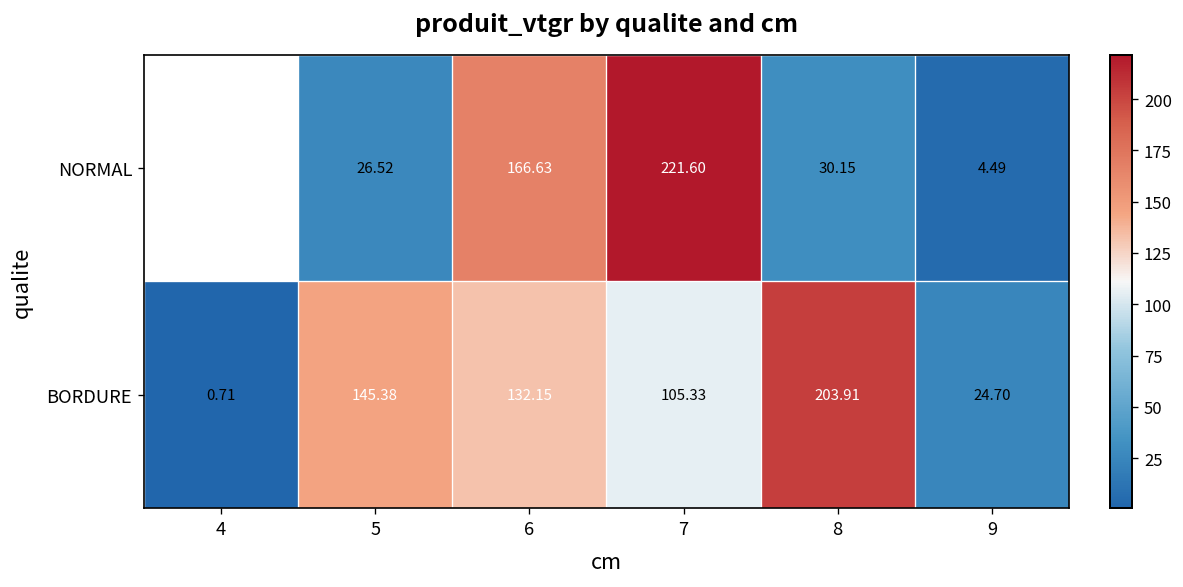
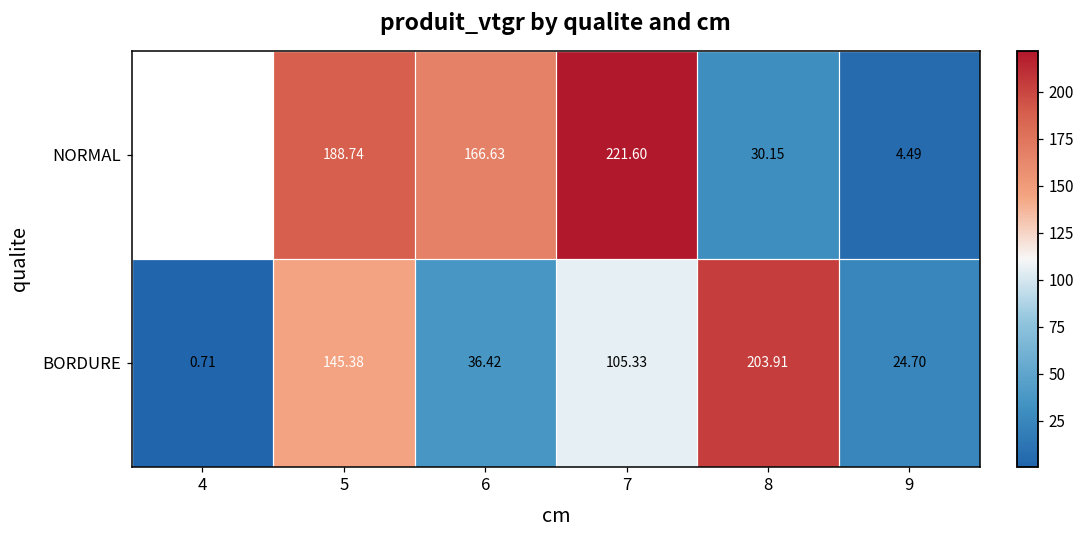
NORMAL, 5: 26.52 -> 188.74
BORDURE, 6: 132.15 -> 36.42
